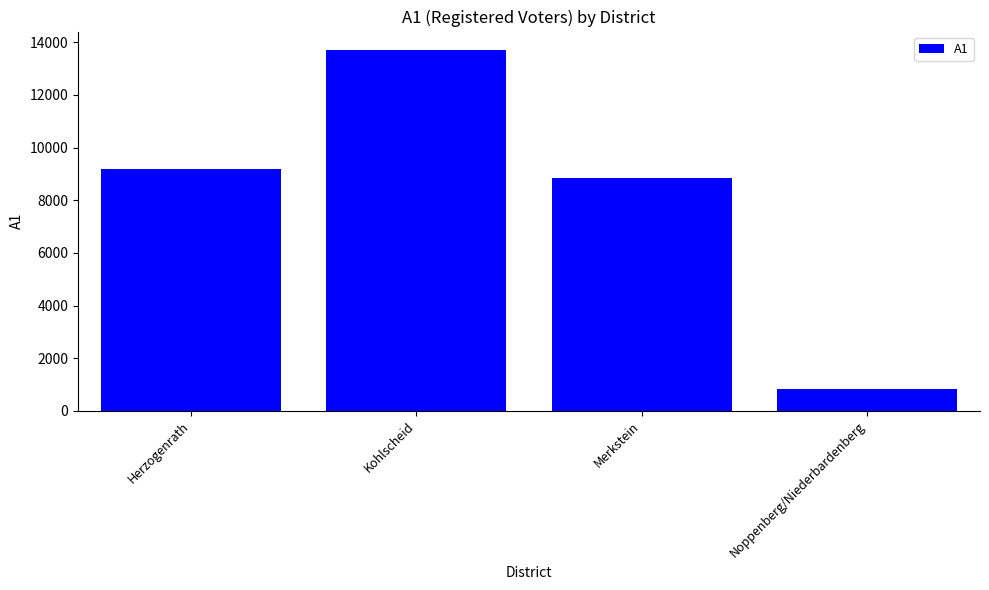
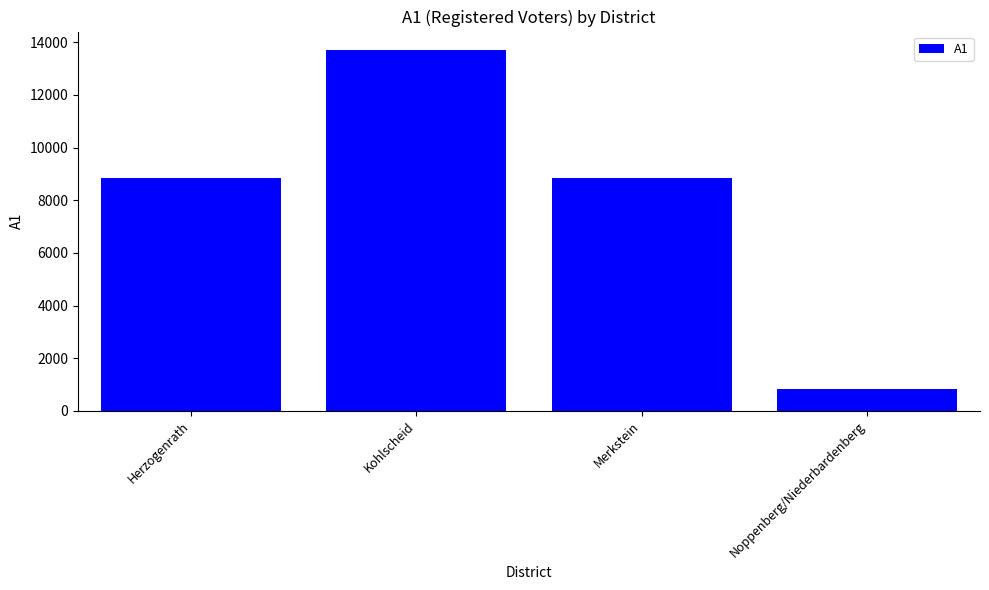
Herzogenrath: 9200 -> 8900
